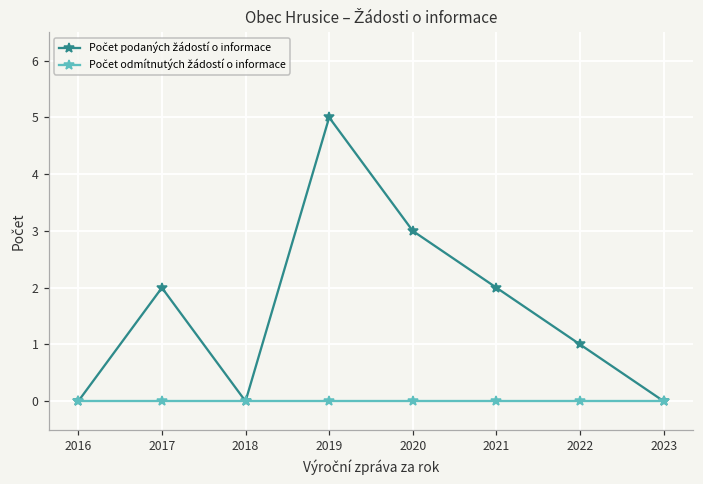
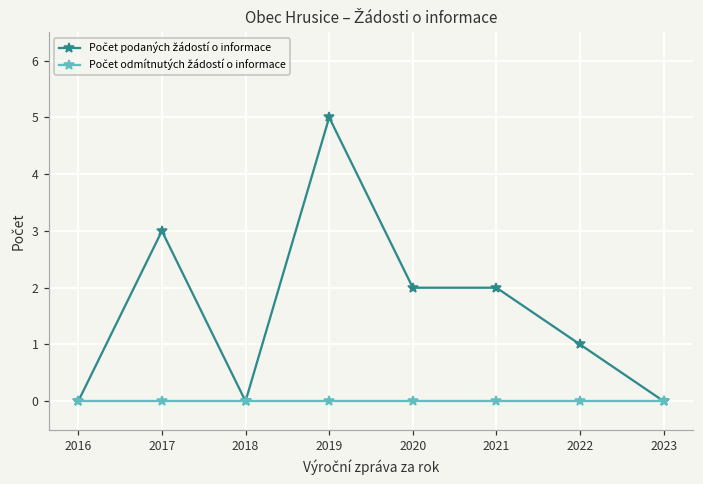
Počet podaných žádostí o informace, 2017: 2 -> 3
Počet podaných žádostí o informace, 2020: 3 -> 2
